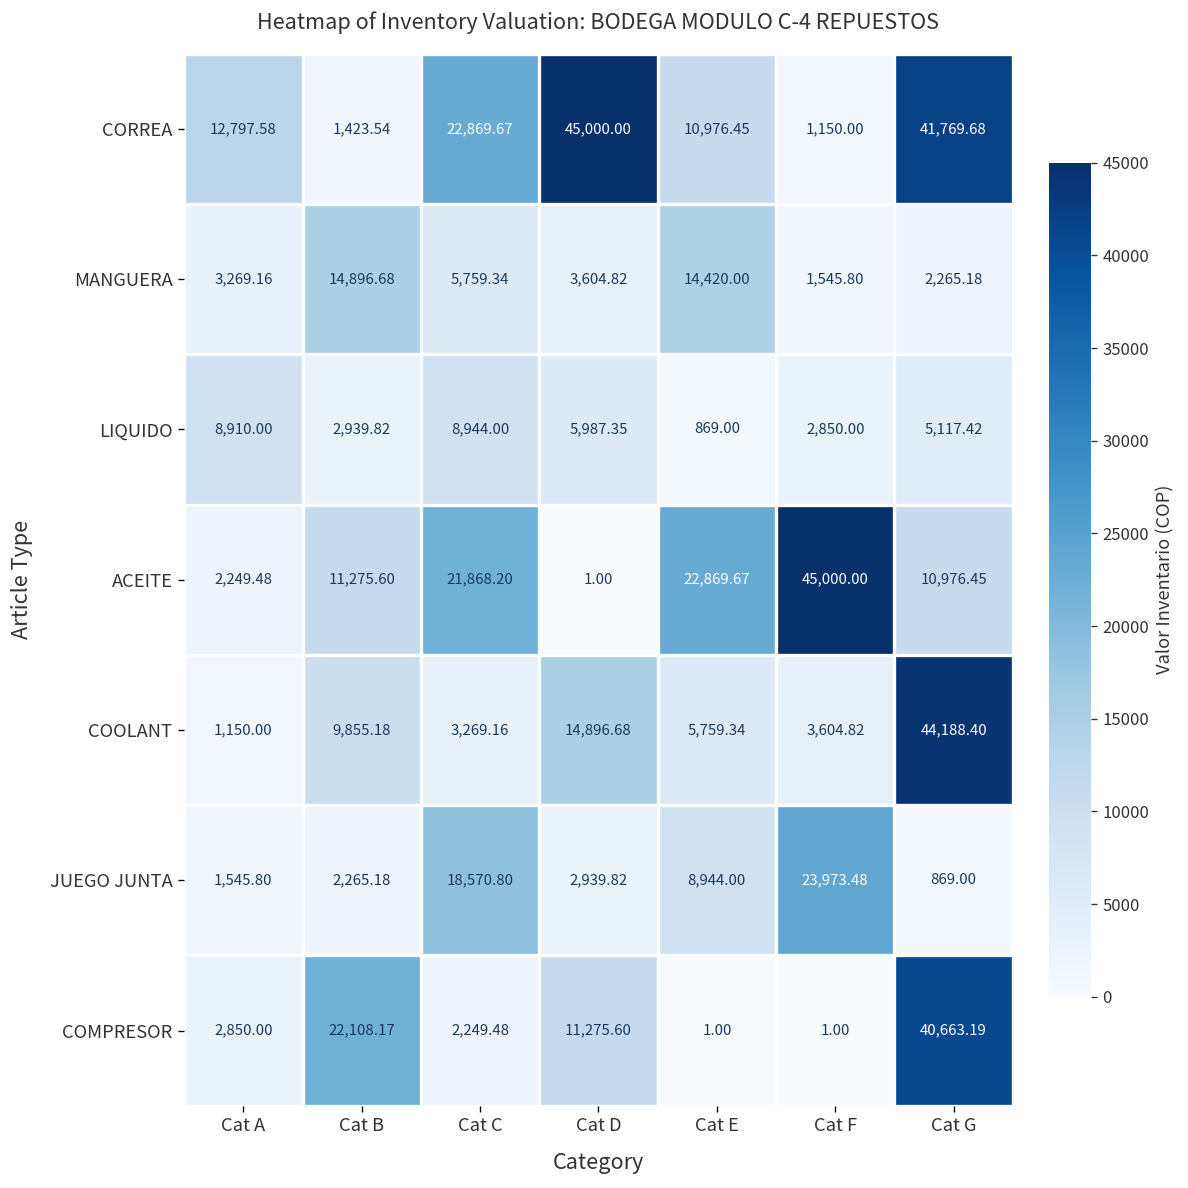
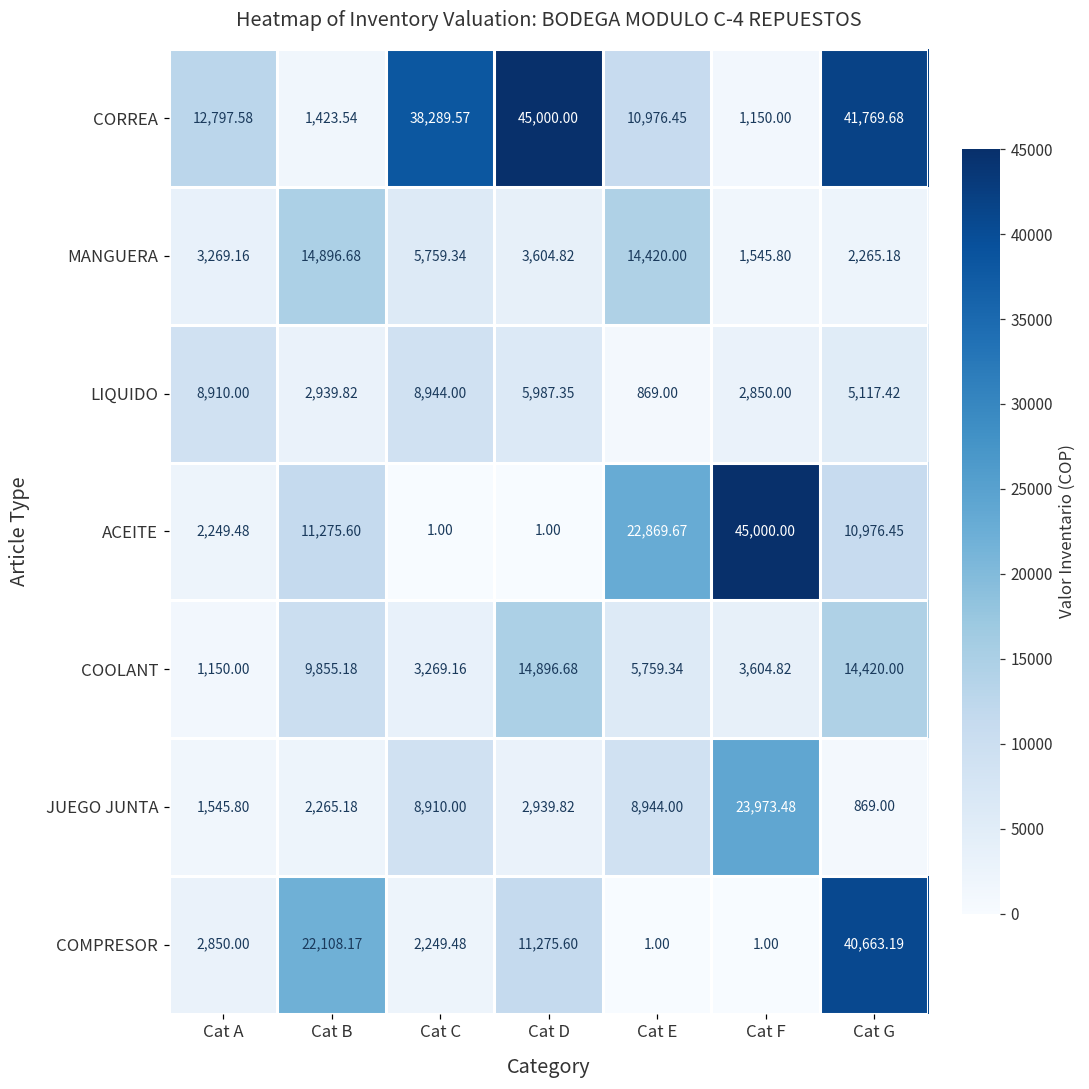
CORREA, Cat C: 22,869.67 -> 38,289.57
ACEITE, Cat C: 21,868.20 -> 1.00
COOLANT, Cat G: 44,188.40 -> 14,420.00
JUEGO JUNTA, Cat C: 18,570.80 -> 8,910.00
